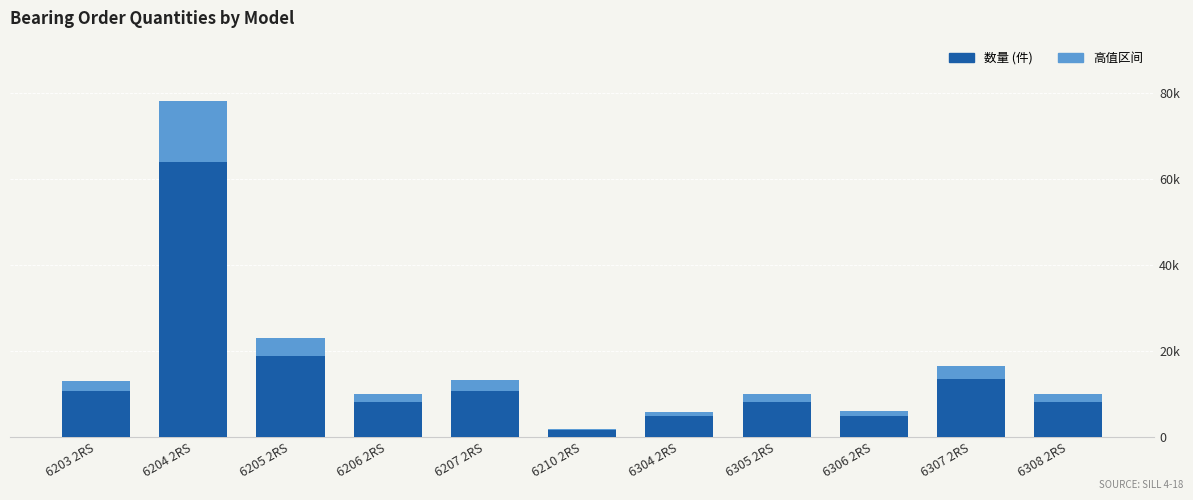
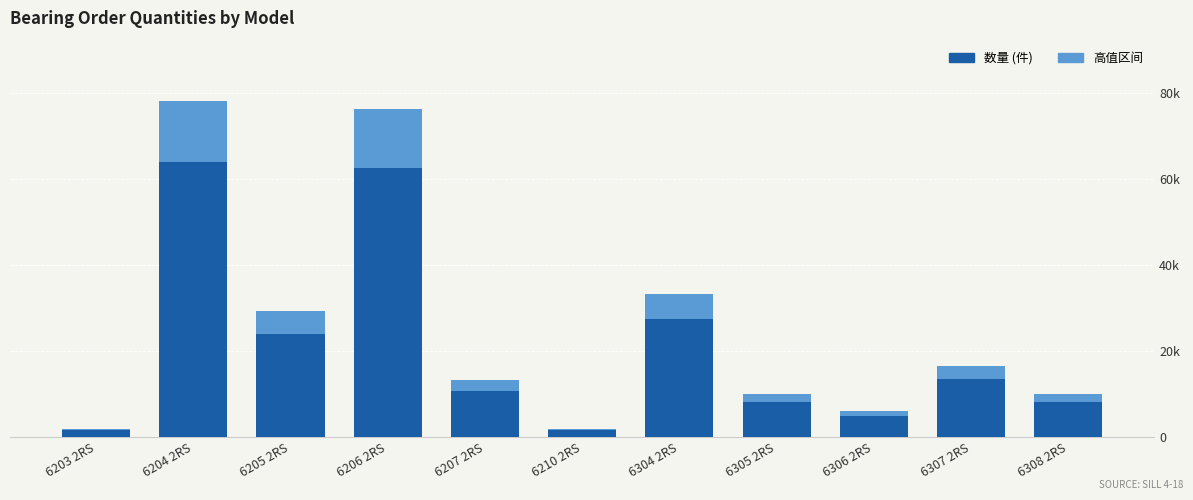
6203 2RS: 13000 -> 2000
6205 2RS: 23000 -> 29000
6206 2RS: 10000 -> 76000
6304 2RS: 6000 -> 33000
